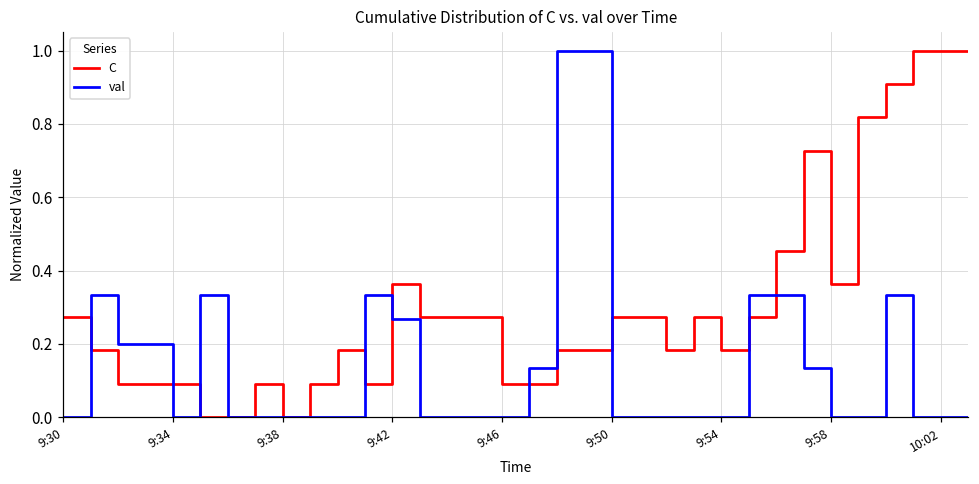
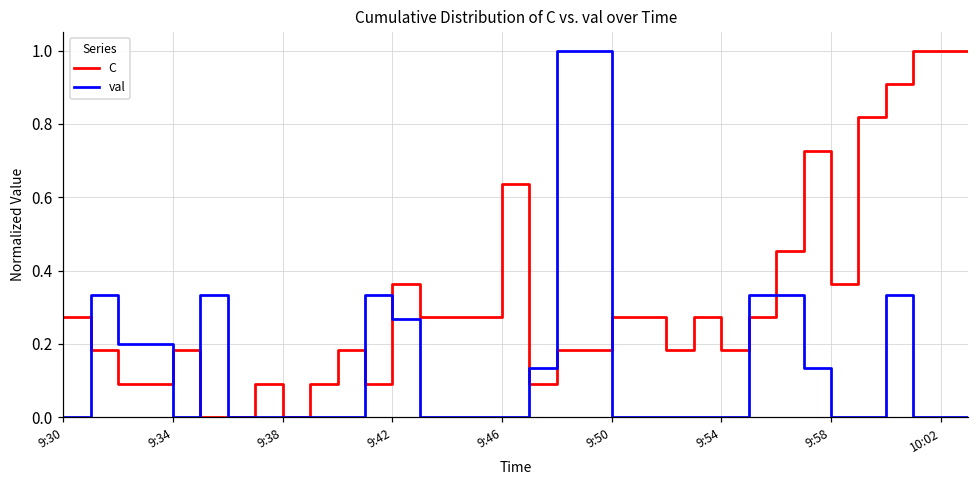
C, 9:34: 0.09 -> 0.18
C, 9:46: 0.09 -> 0.64
